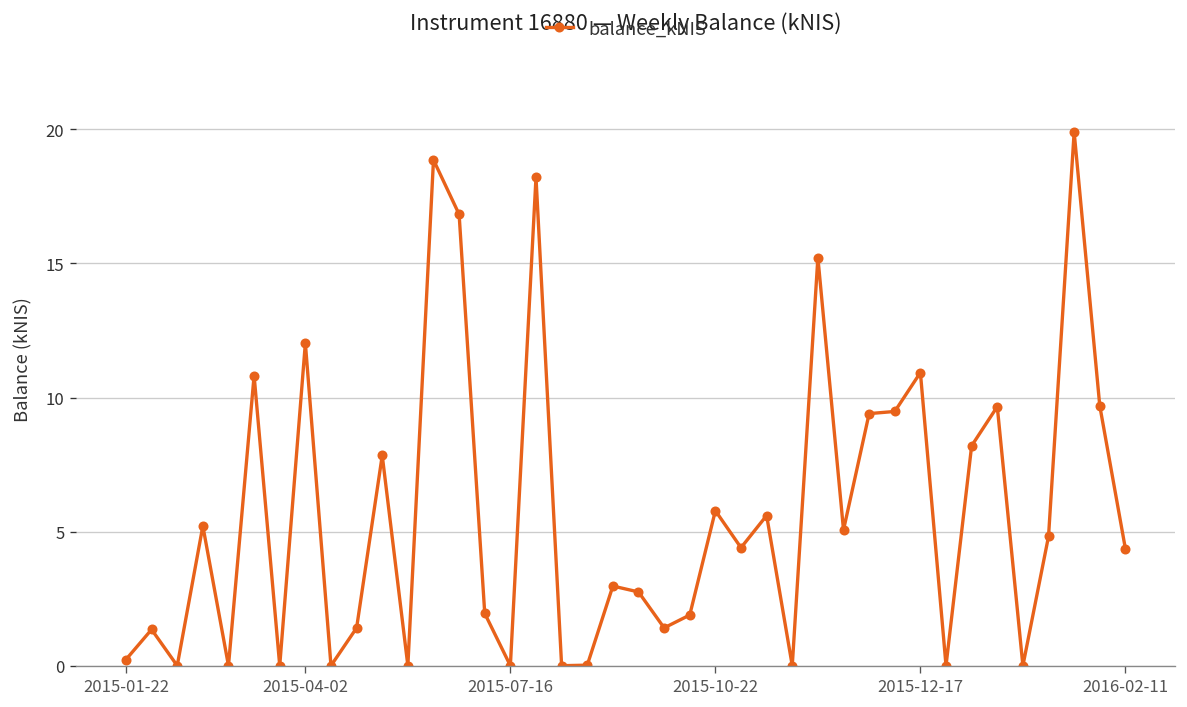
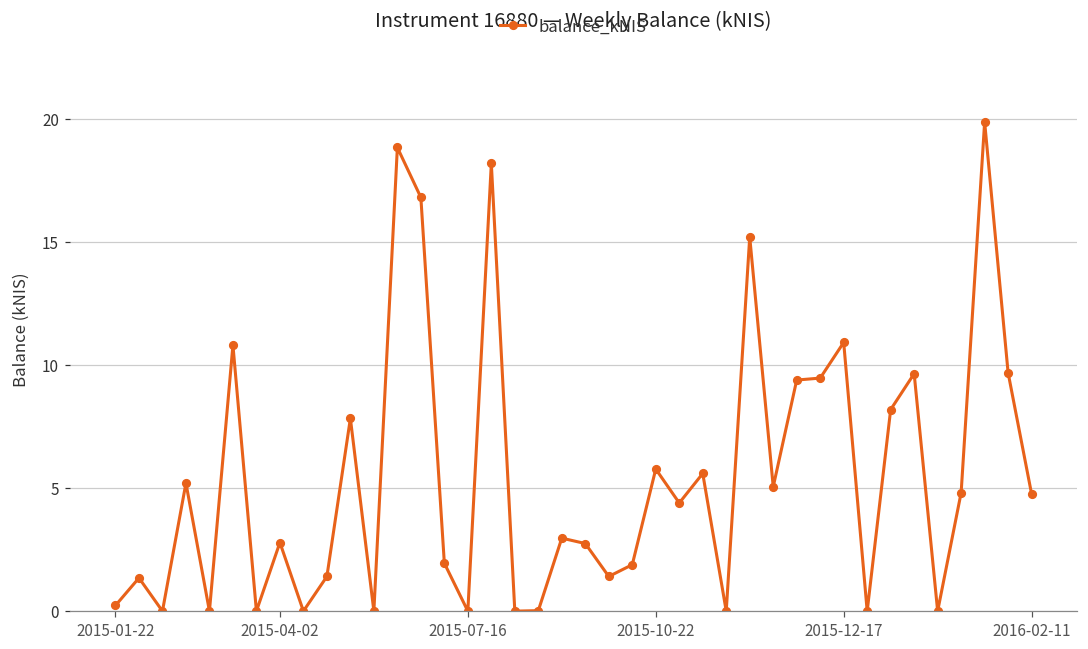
2015-04-02: 12.0 -> 2.8
2016-02-11: 4.4 -> 4.8
